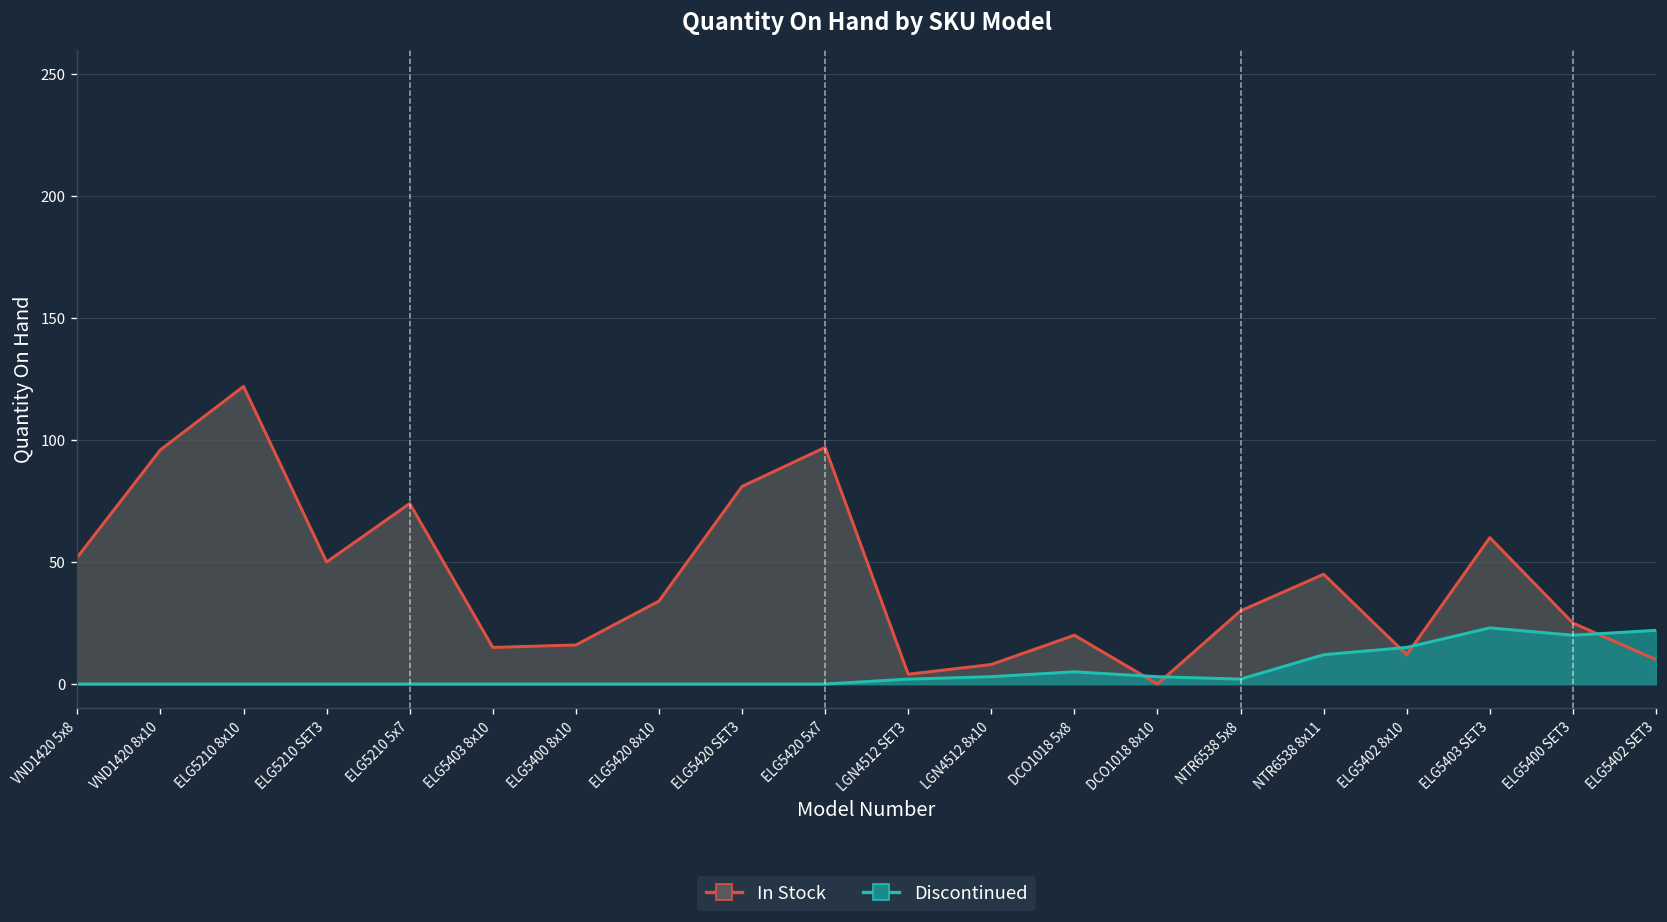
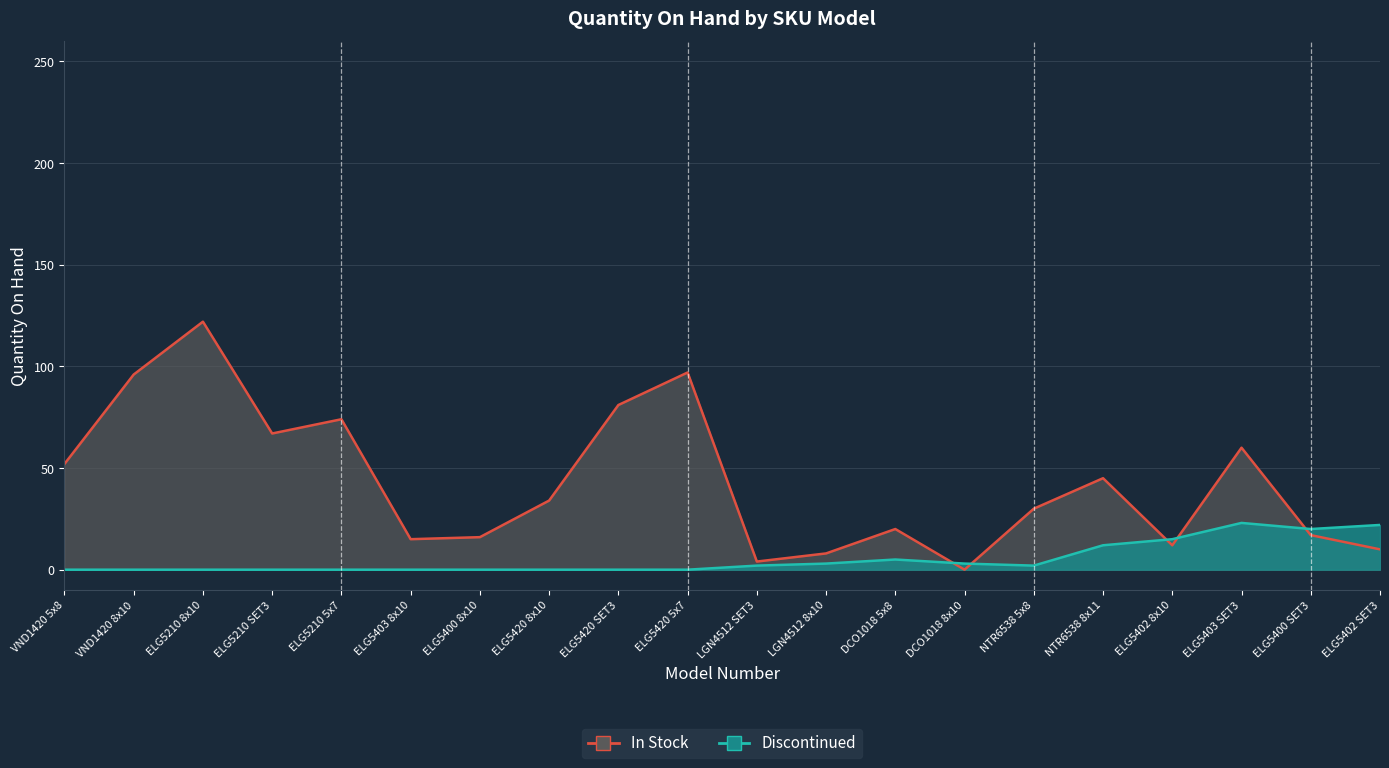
In Stock, ELG5210 SET3: 50 -> 67
In Stock, ELG5400 SET3: 25 -> 17
